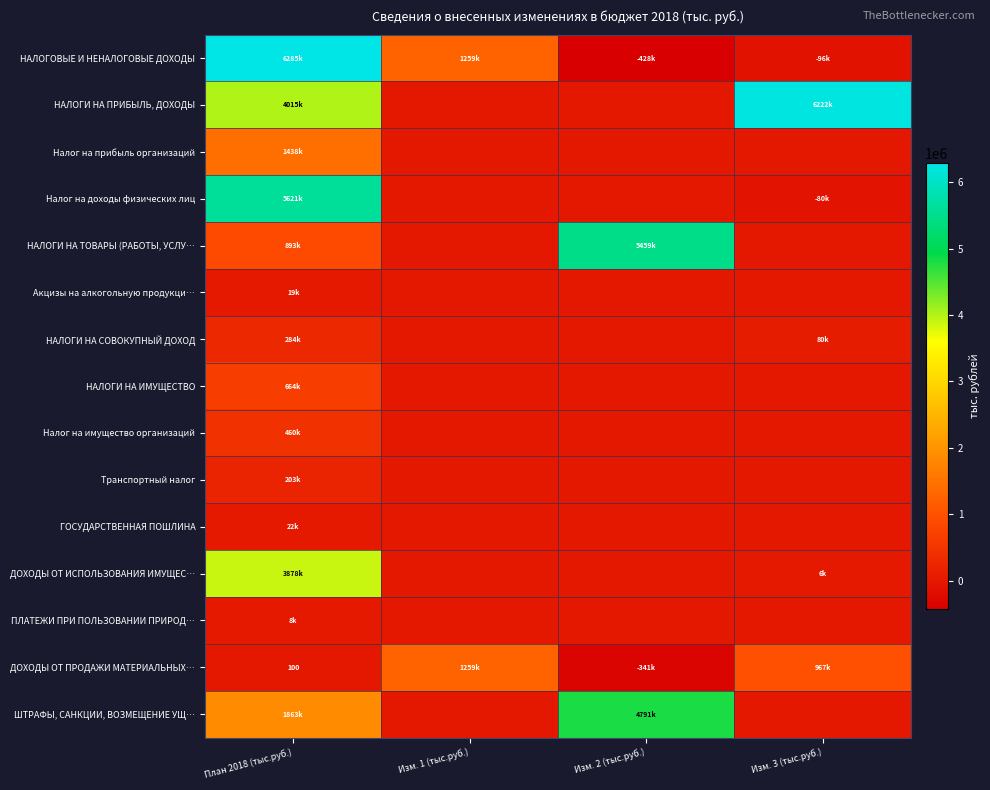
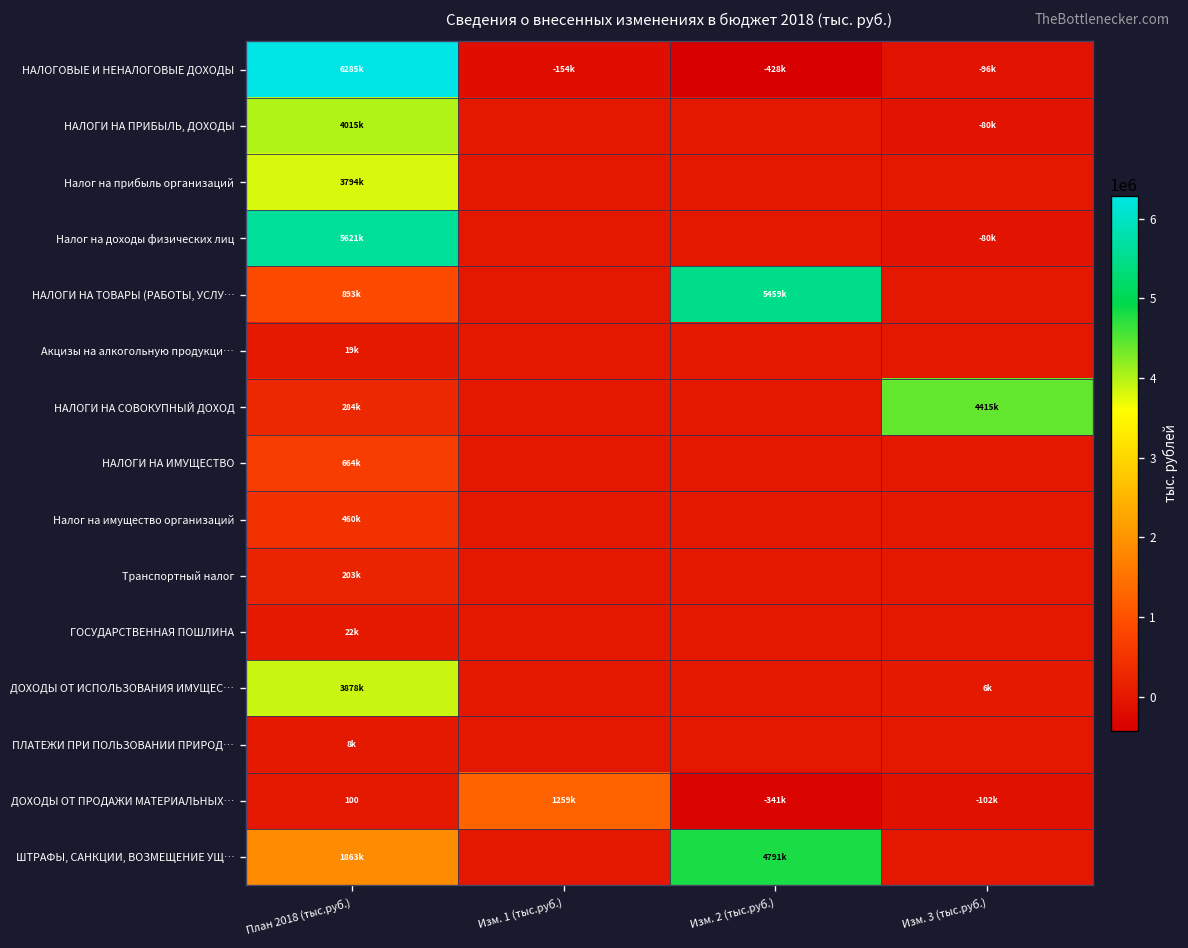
НАЛОГОВЫЕ И НЕНАЛОГОВЫЕ ДОХОДЫ, Изм. 1 (тыс.руб.): 1259k -> -154k
НАЛОГИ НА ПРИБЫЛЬ, ДОХОДЫ, Изм. 3 (тыс.руб.): 6222k -> -80k
Налог на прибыль организаций, План 2018 (тыс.руб.): 1438k -> 3794k
НАЛОГИ НА СОВОКУПНЫЙ ДОХОД, Изм. 3 (тыс.руб.): 80k -> 4415k
ДОХОДЫ ОТ ПРОДАЖИ МАТЕРИАЛЬНЫХ…, Изм. 3 (тыс.руб.): 967k -> -102k
